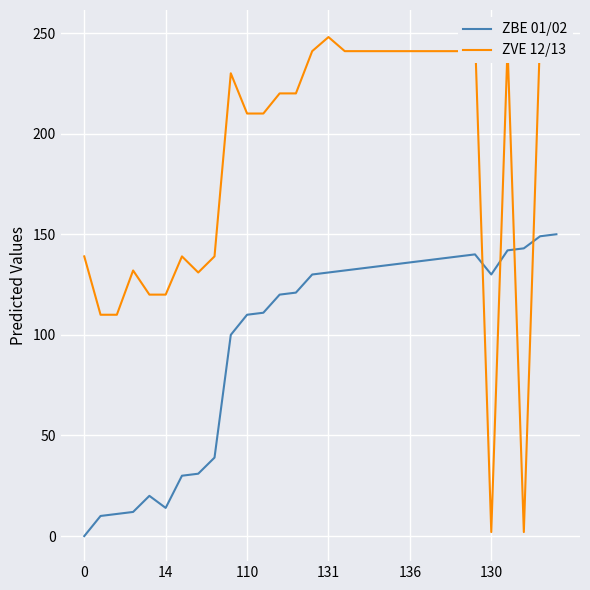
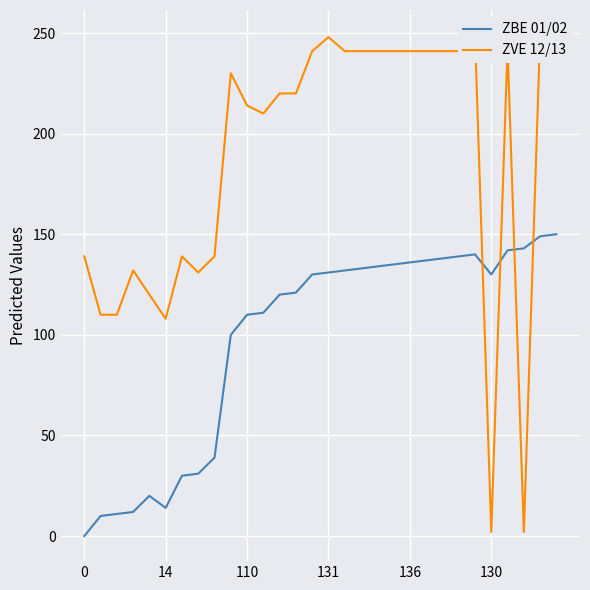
ZVE 12/13, 14: 120 -> 108
ZVE 12/13, 110: 210 -> 214
